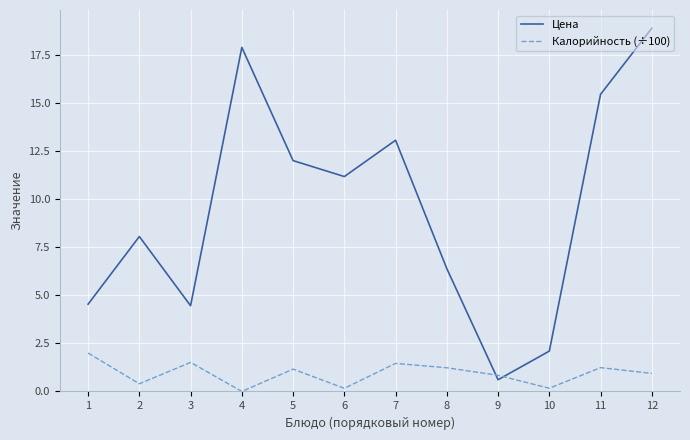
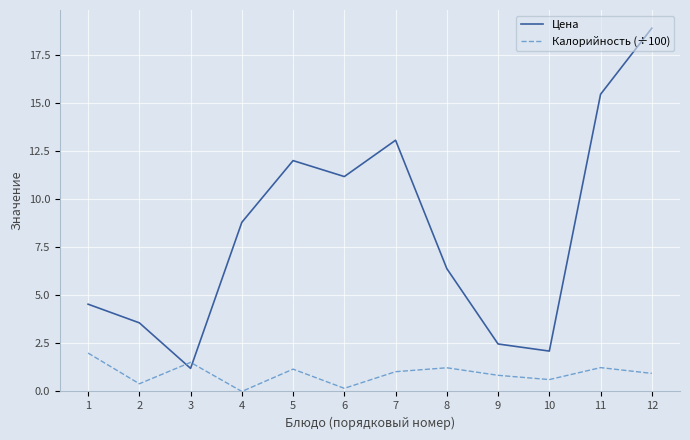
Цена, 2: 8.1 -> 3.6
Цена, 3: 4.5 -> 1.2
Цена, 4: 17.9 -> 8.8
Калорийность (÷100), 7: 1.5 -> 1.0
Цена, 9: 0.6 -> 2.5
Калорийность (÷100), 10: 0.2 -> 0.6
